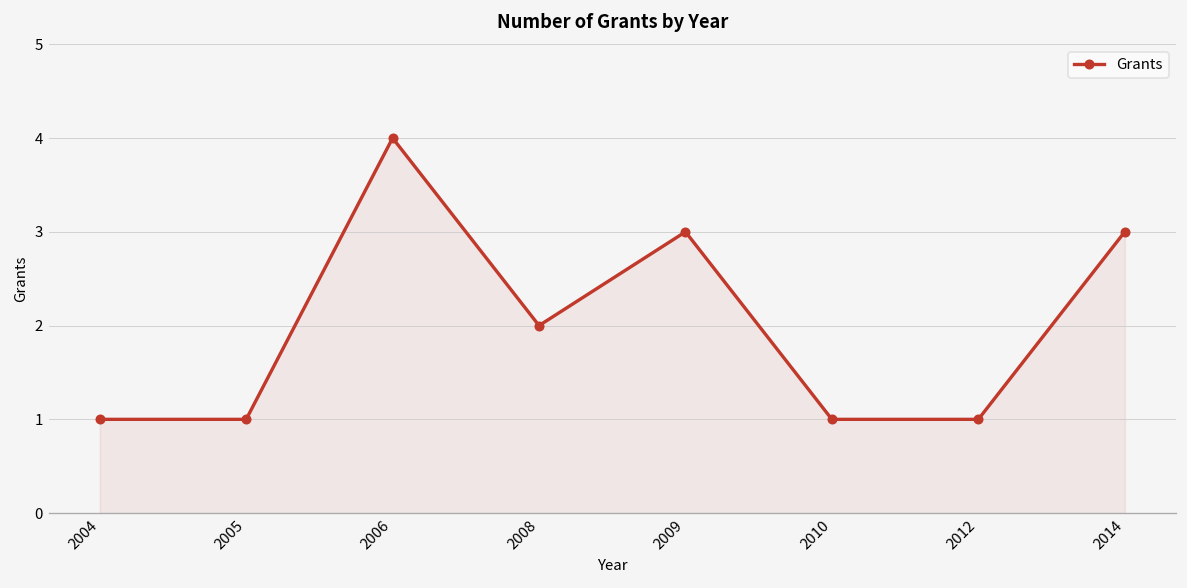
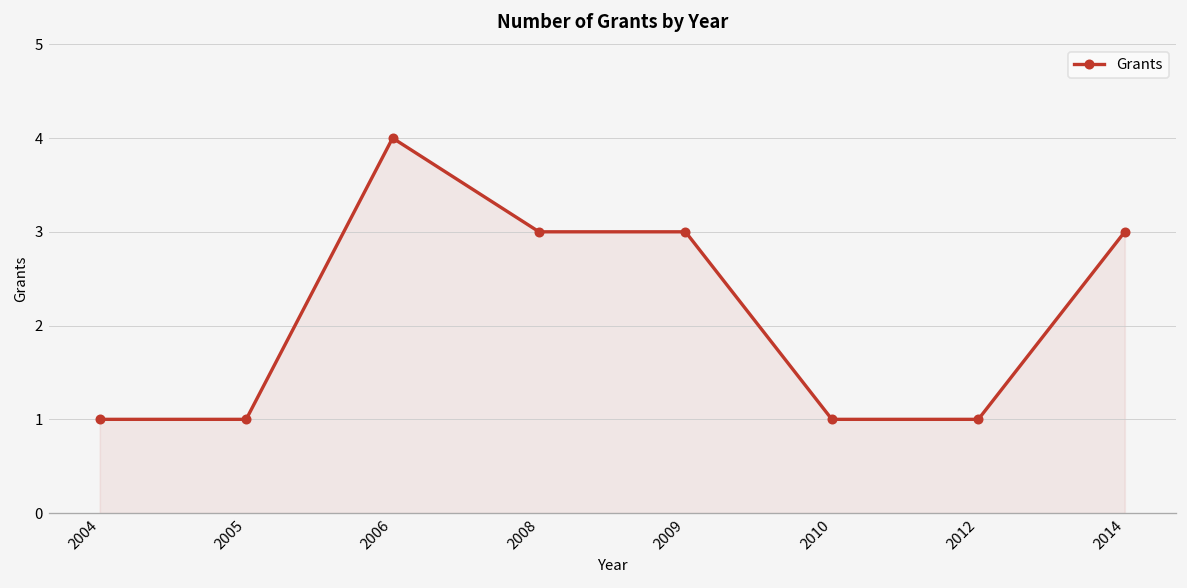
2008: 2 -> 3
